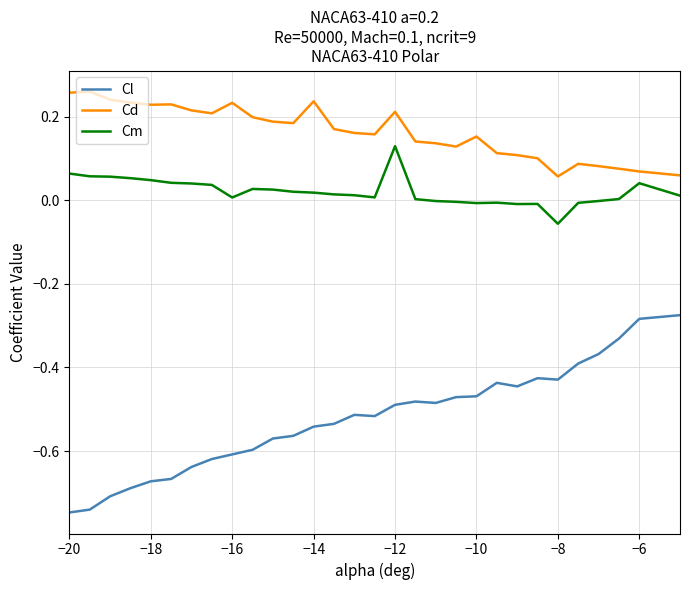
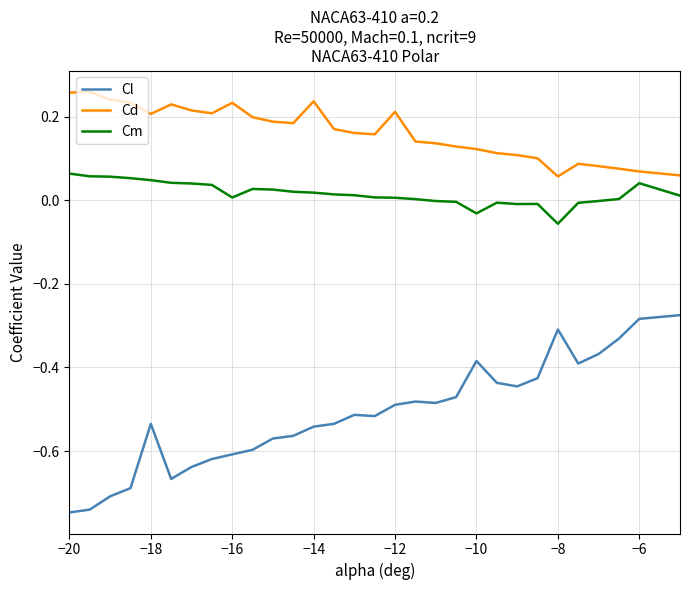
Cl, −18: -0.67 -> -0.53
Cd, −18: 0.23 -> 0.21
Cm, −12: 0.13 -> 0.01
Cl, −10: -0.47 -> -0.38
Cd, −10: 0.15 -> 0.12
Cm, −10: -0.01 -> -0.03
Cl, −8: -0.43 -> -0.31
